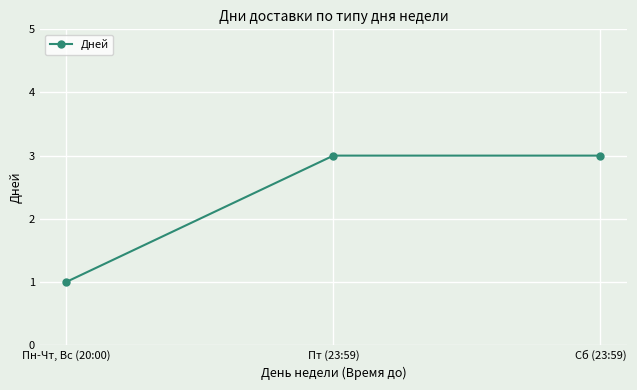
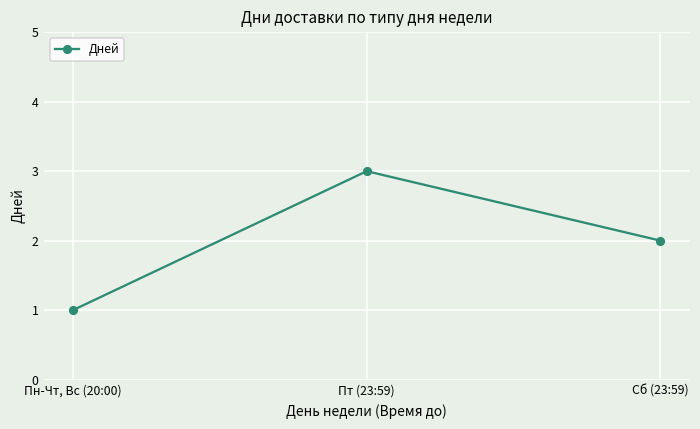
Сб (23:59): 3 -> 2
